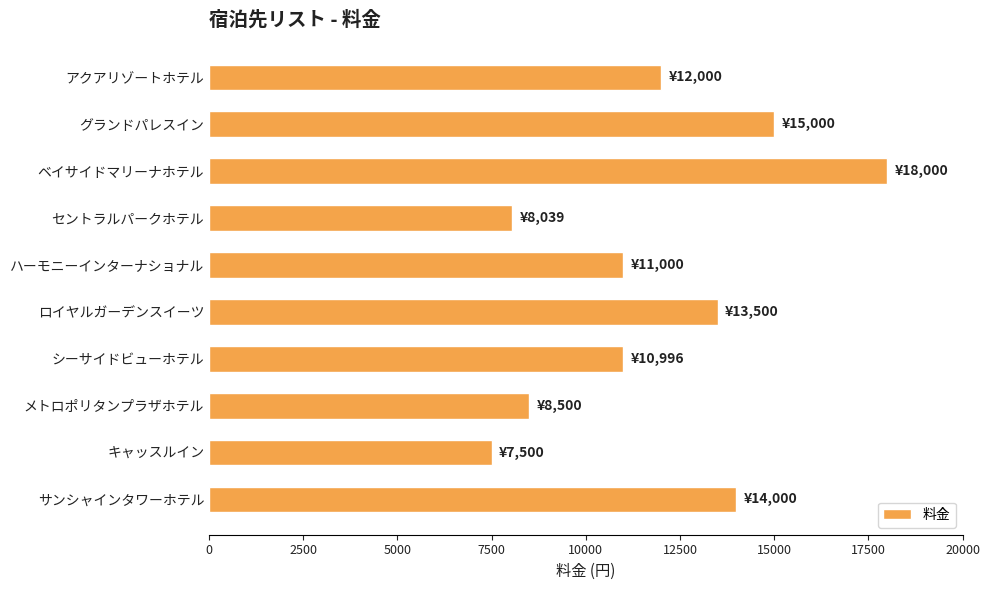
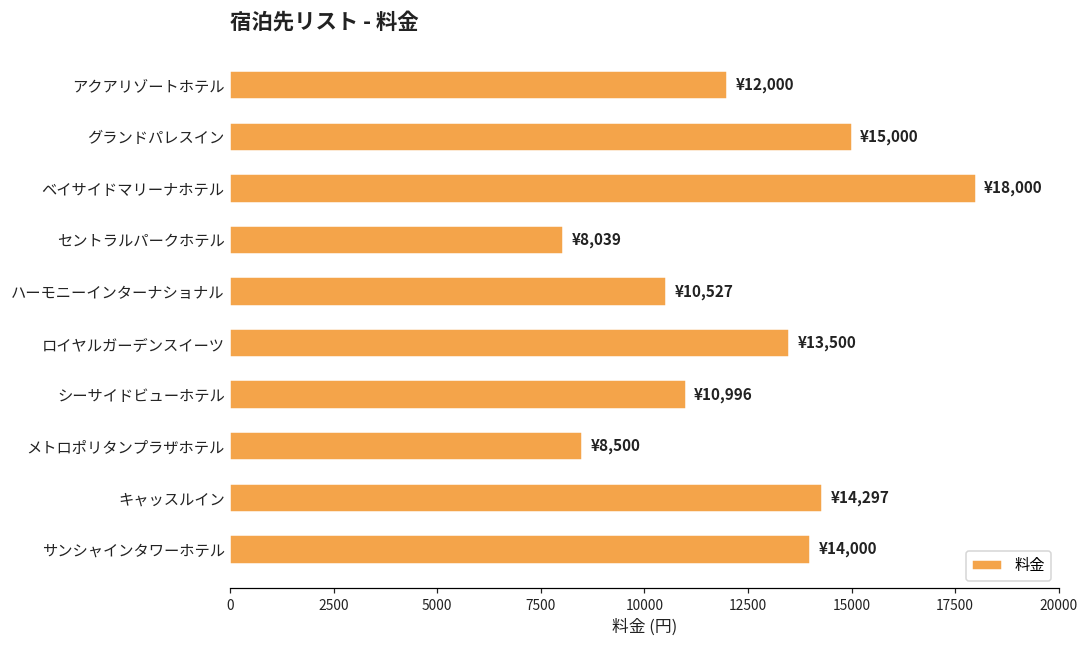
ハーモニーインターナショナル: ¥11,000 -> ¥10,527
キャッスルイン: ¥7,500 -> ¥14,297
